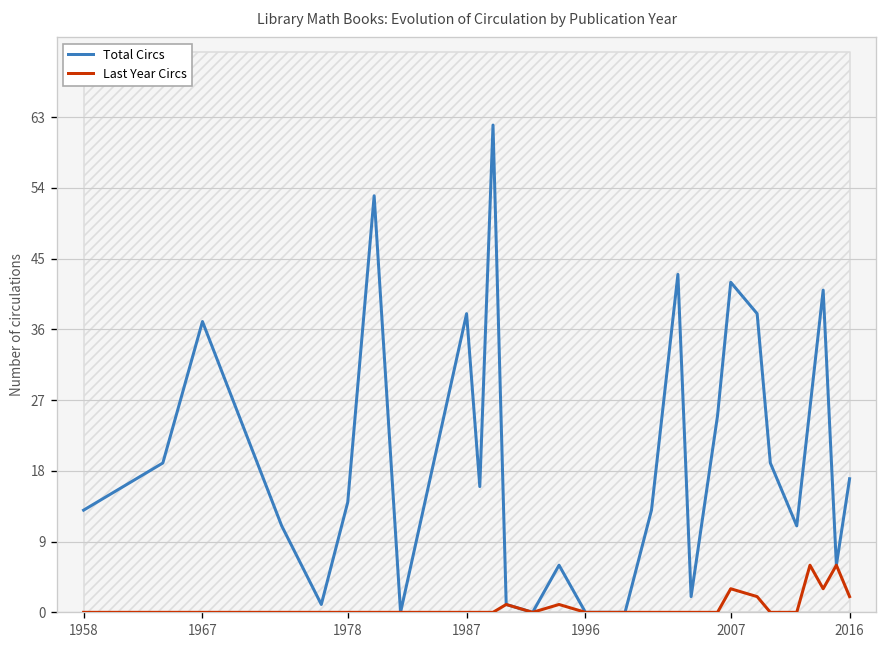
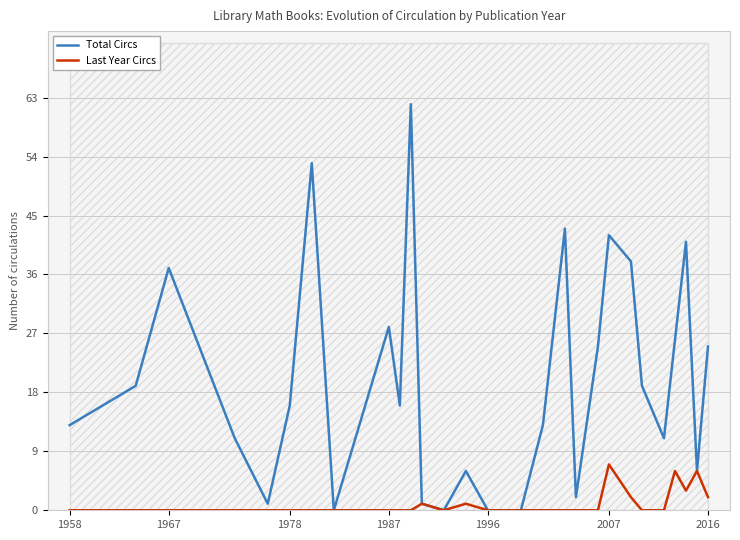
Total Circs, 1978: 14 -> 16
Total Circs, 1987: 38 -> 28
Last Year Circs, 2007: 3 -> 7
Total Circs, 2016: 17 -> 25
